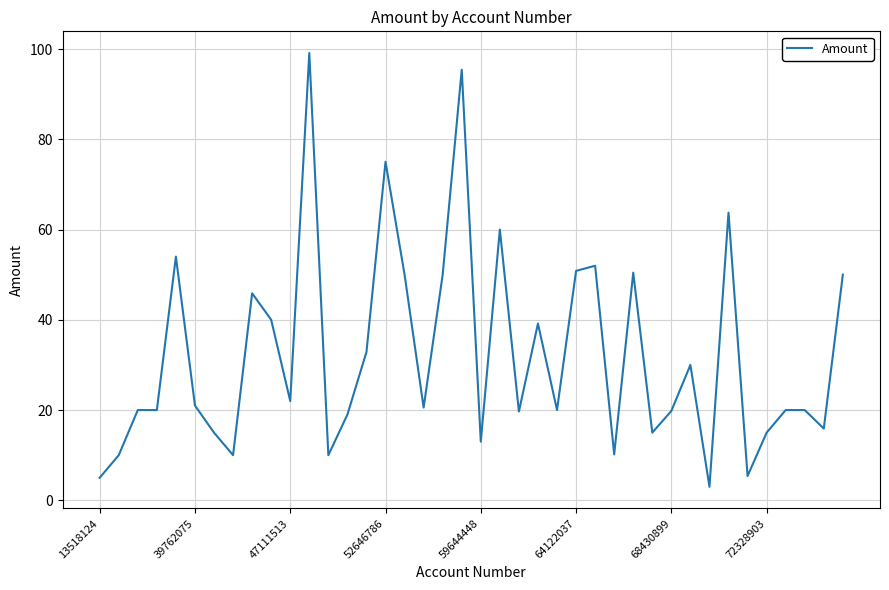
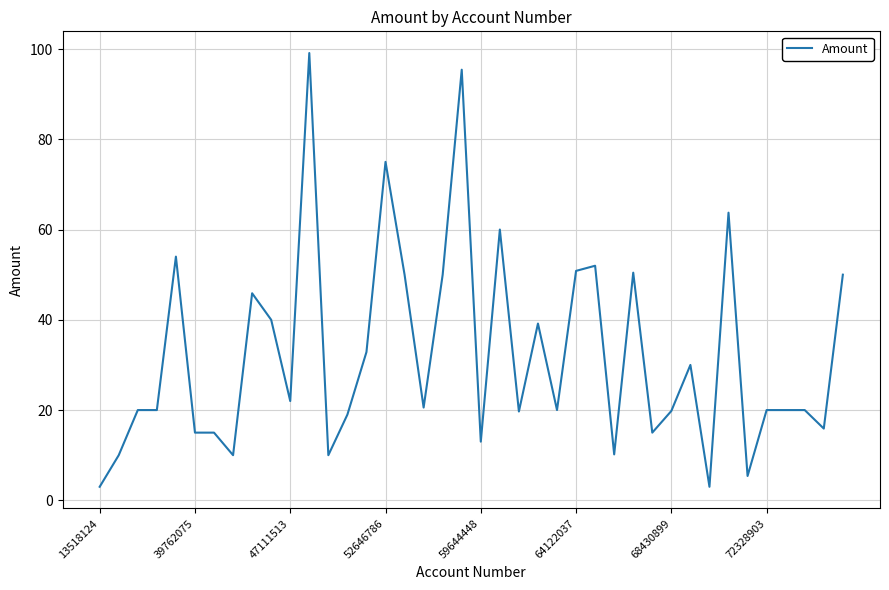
13518124: 5 -> 3
39762075: 21 -> 15
72328903: 15 -> 20
